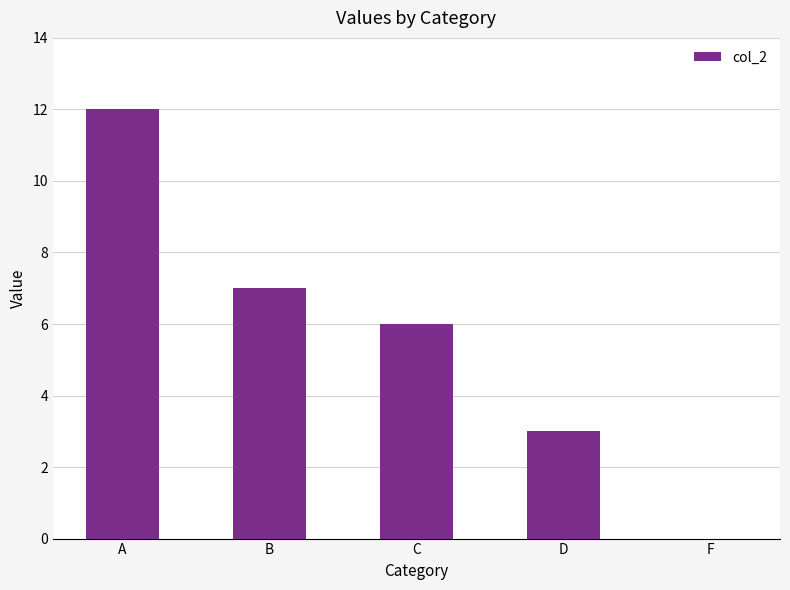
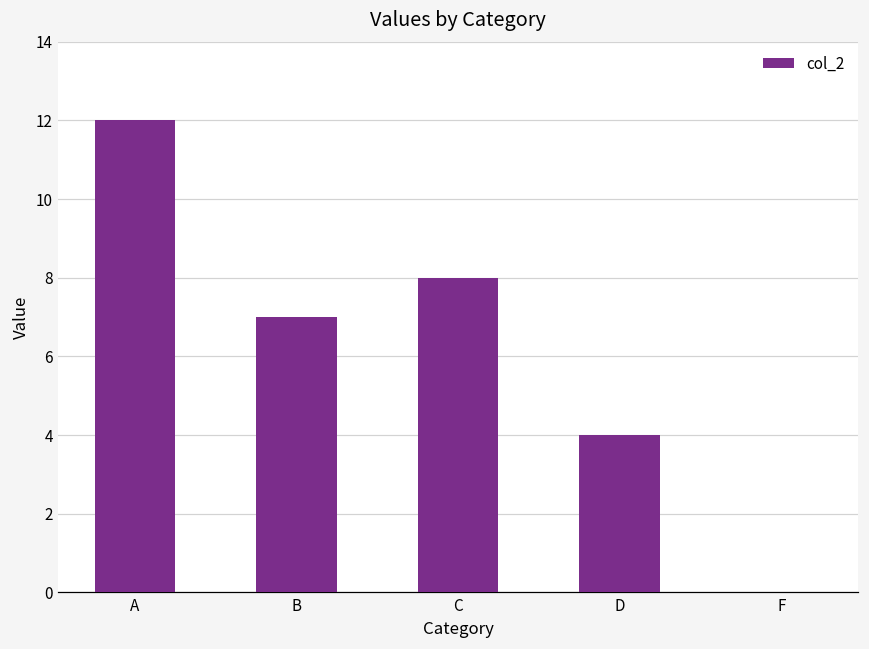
C: 6 -> 8
D: 3 -> 4
